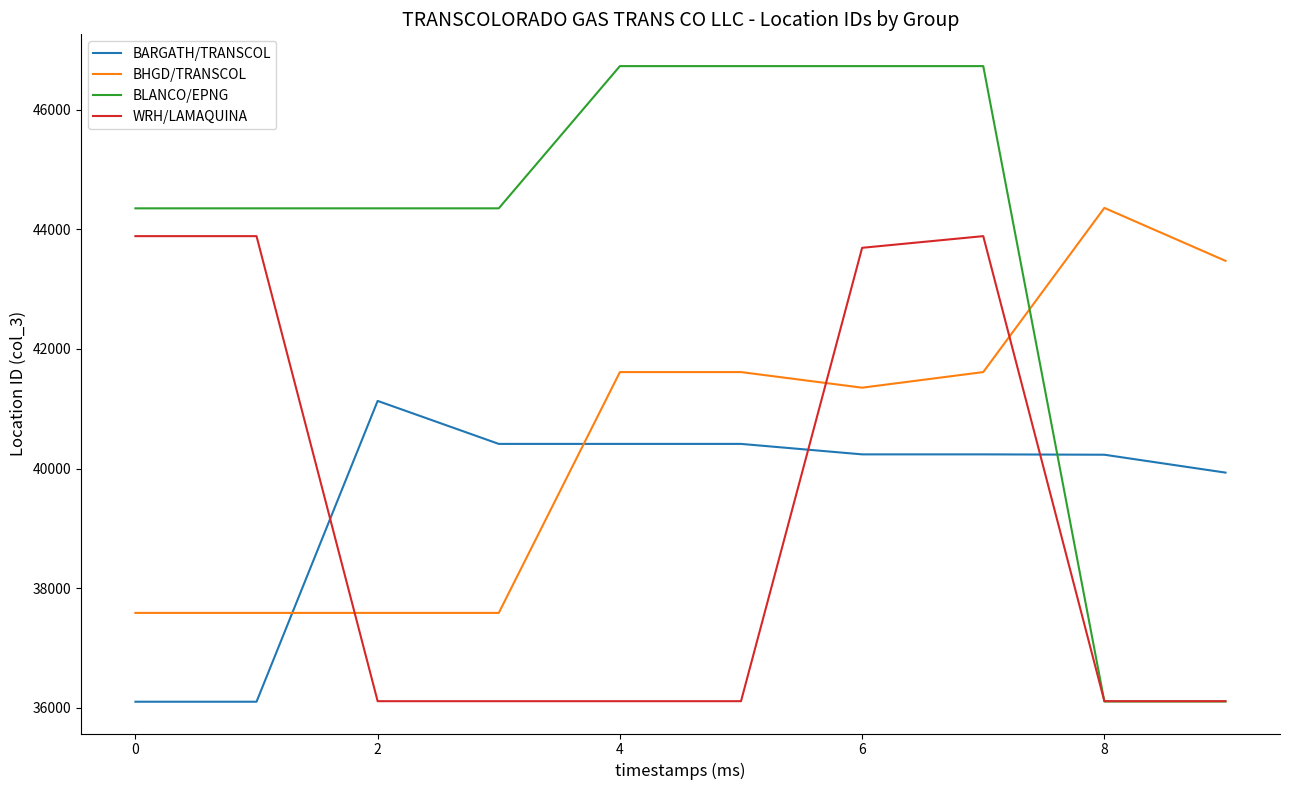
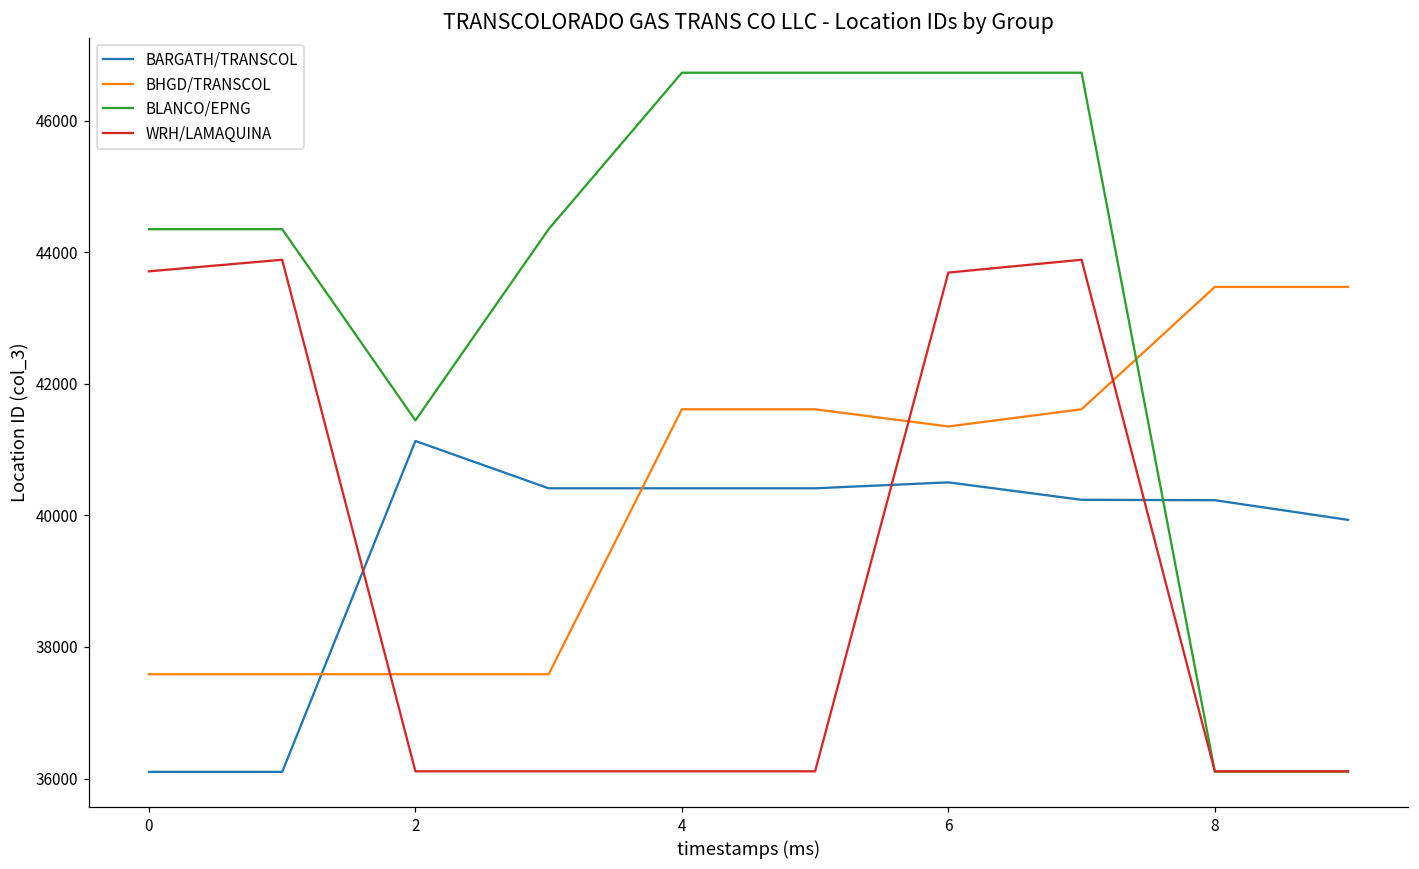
WRH/LAMAQUINA, 0: 43900 -> 43700
BLANCO/EPNG, 2: 44400 -> 41400
BARGATH/TRANSCOL, 6: 40200 -> 40500
BHGD/TRANSCOL, 8: 44400 -> 43500
